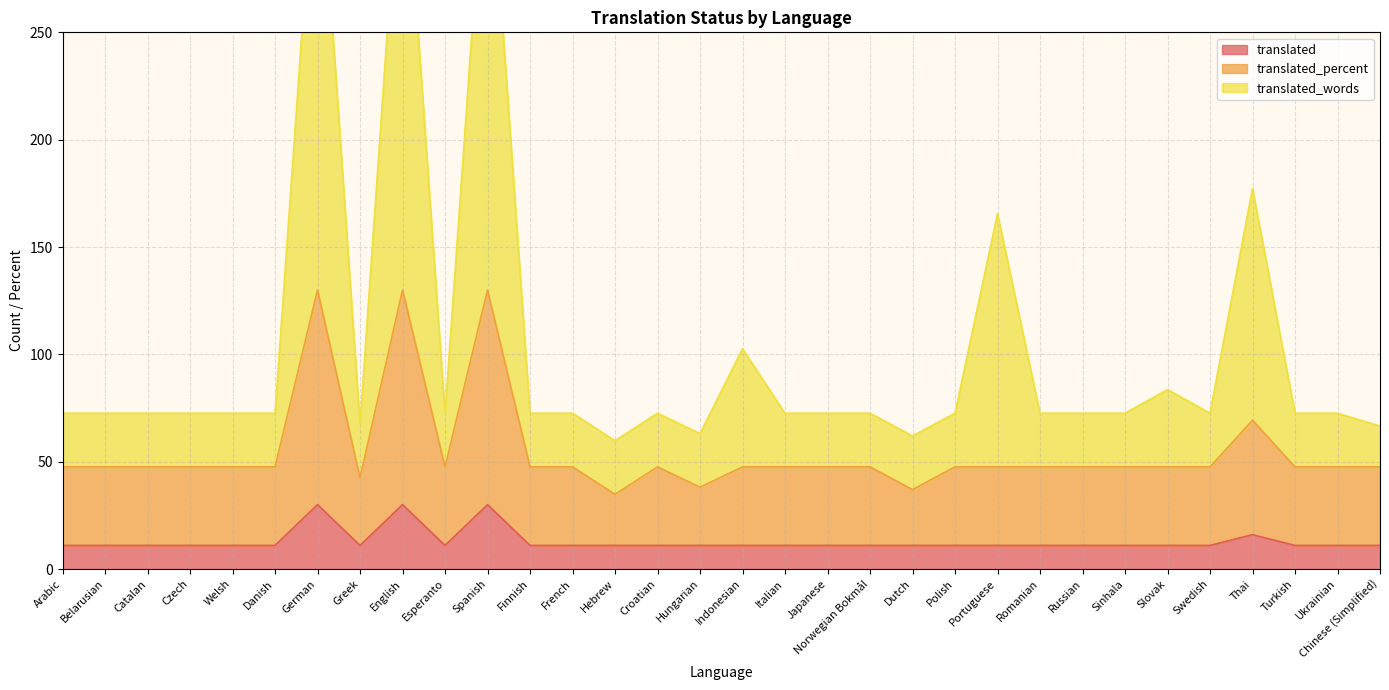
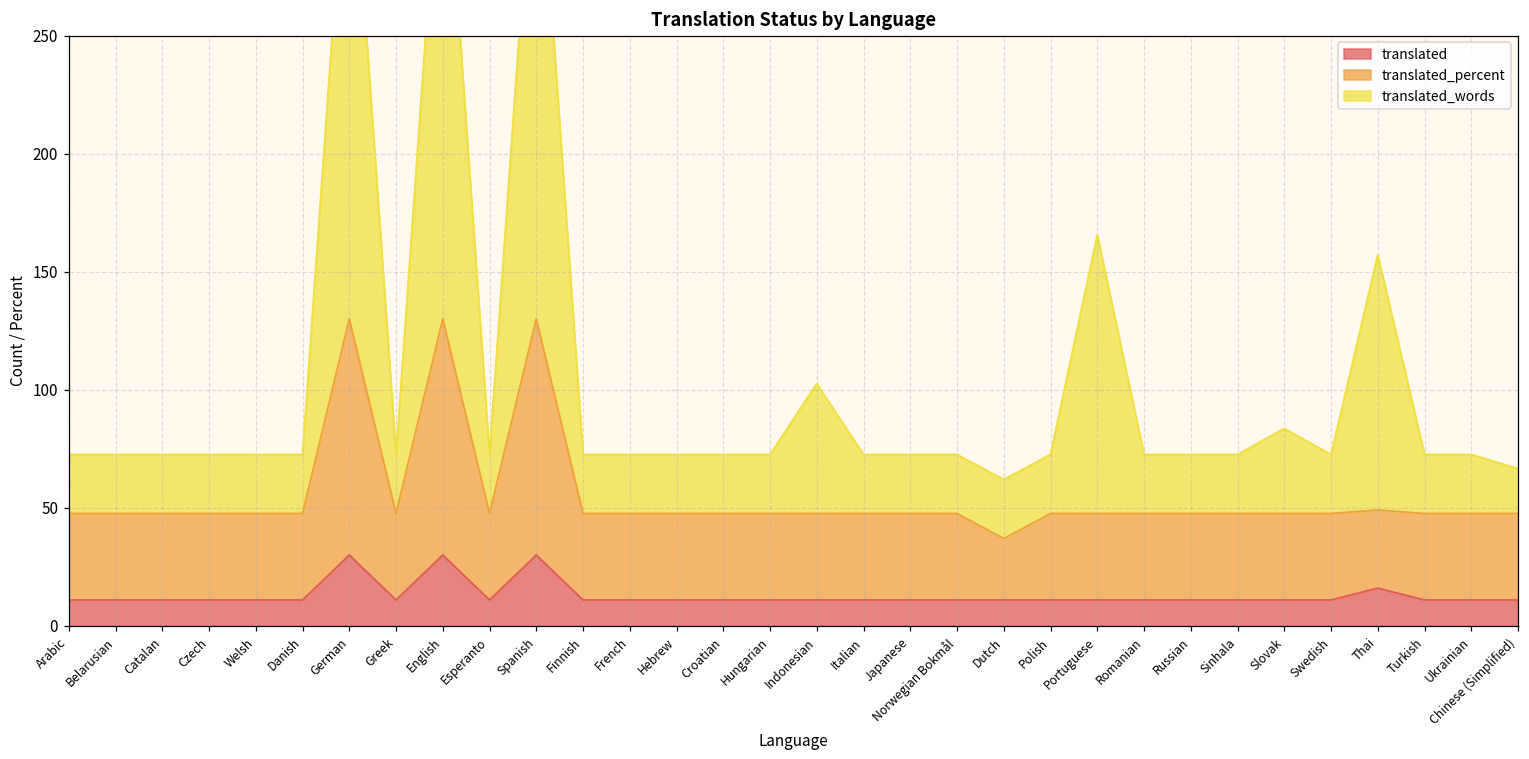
translated_percent, Greek: 32 -> 37
translated_percent, Hebrew: 24 -> 37
translated_percent, Hungarian: 27 -> 37
translated_percent, Thai: 53 -> 33
